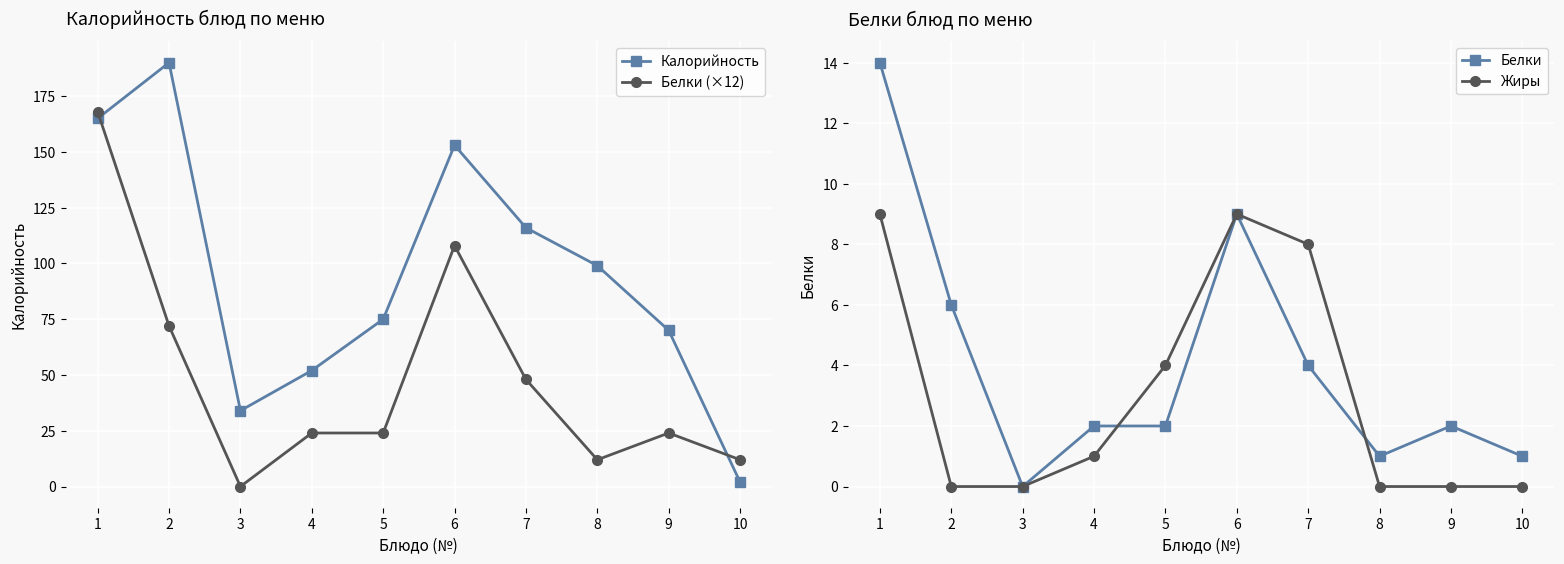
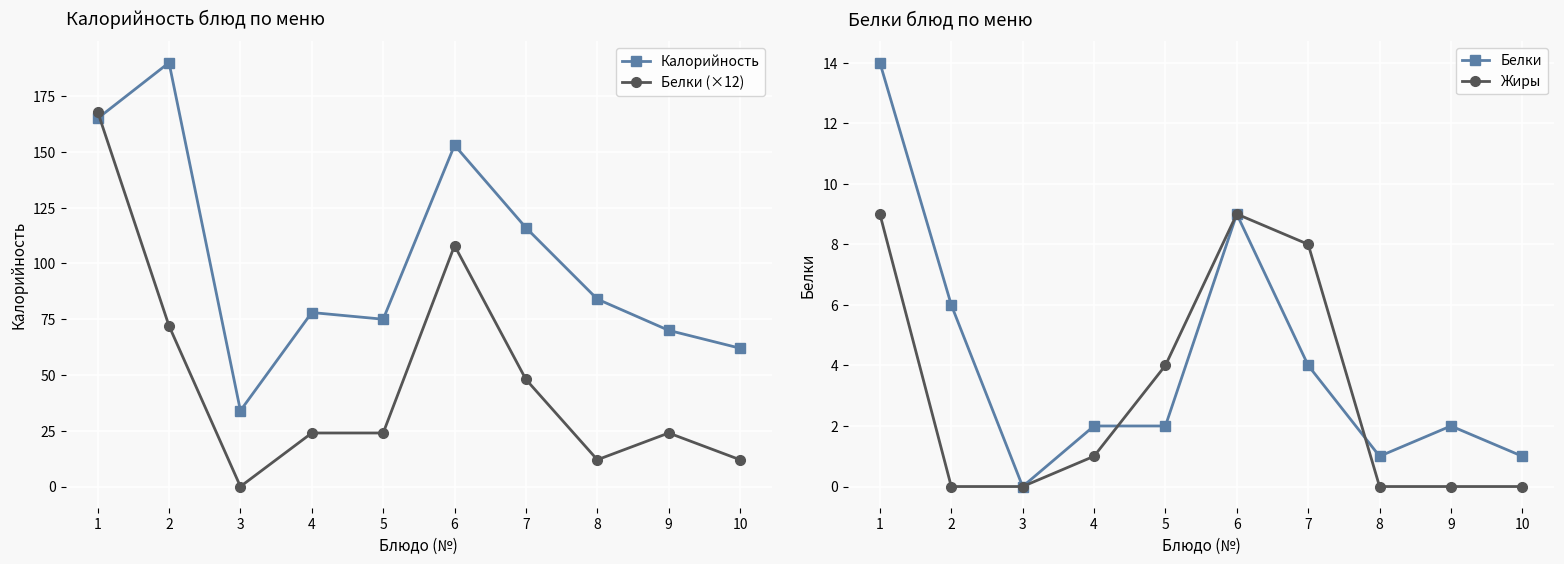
Калорийность блюд по меню, Калорийность, 4: 52 -> 78
Калорийность блюд по меню, Калорийность, 8: 99 -> 84
Калорийность блюд по меню, Калорийность, 10: 2 -> 62
